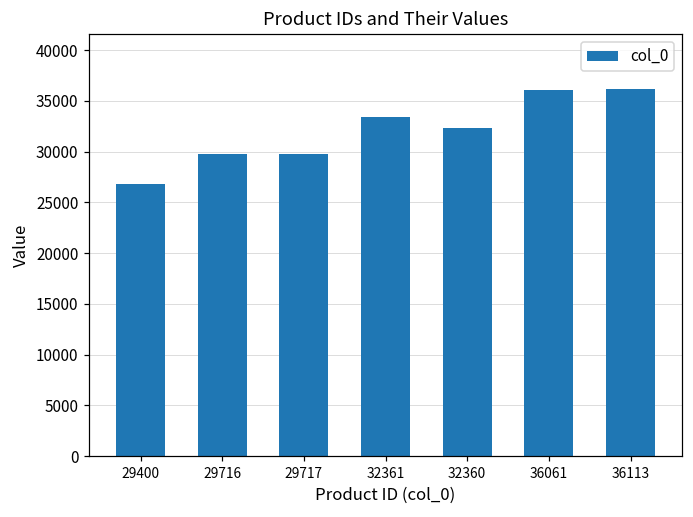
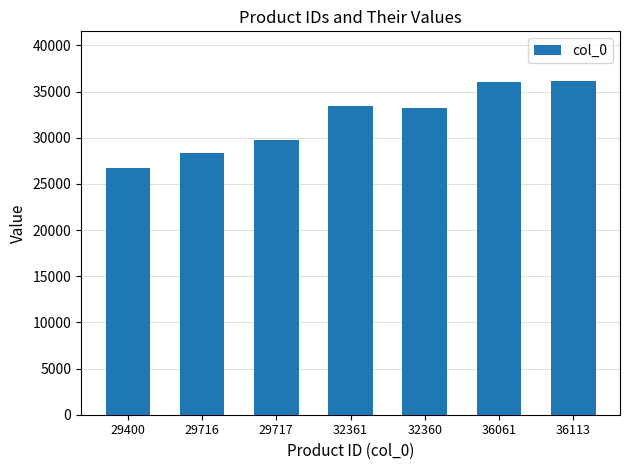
29716: 30000 -> 28000
32360: 32000 -> 33000
